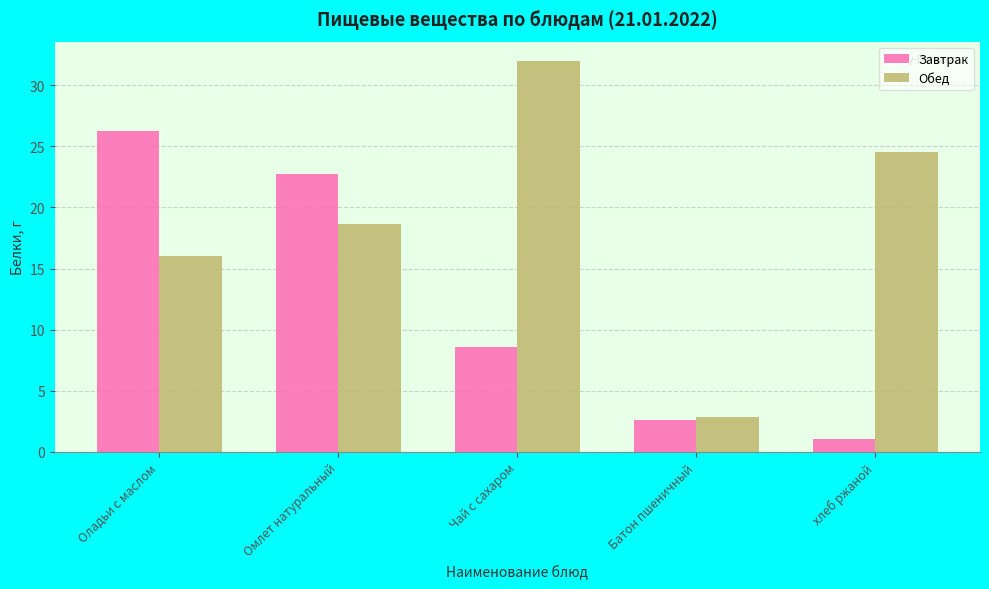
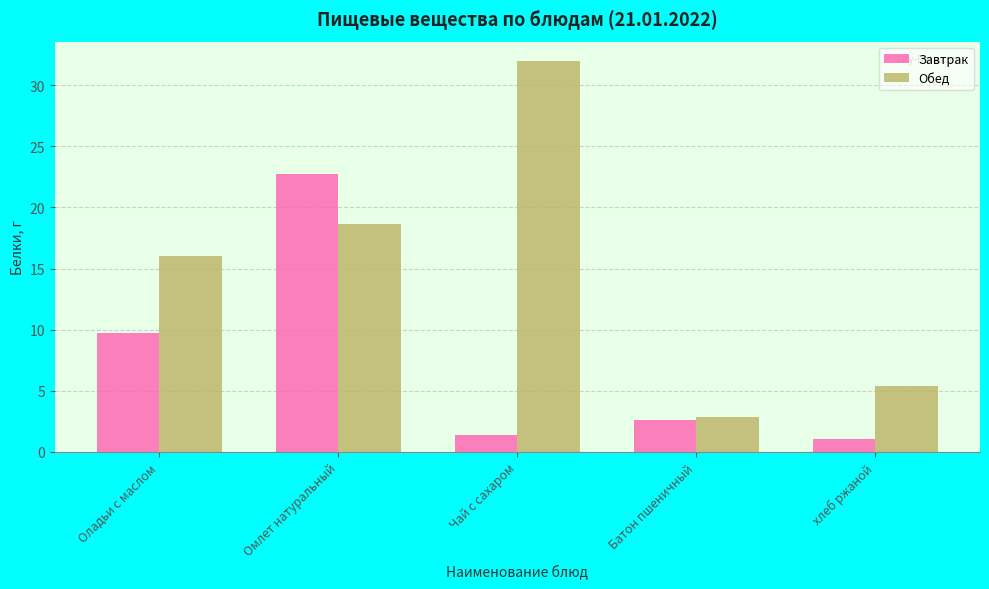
Завтрак, Оладьи с маслом: 26.3 -> 9.7
Завтрак, Чай с сахаром: 8.6 -> 1.4
Обед, хлеб ржаной: 24.5 -> 5.4
